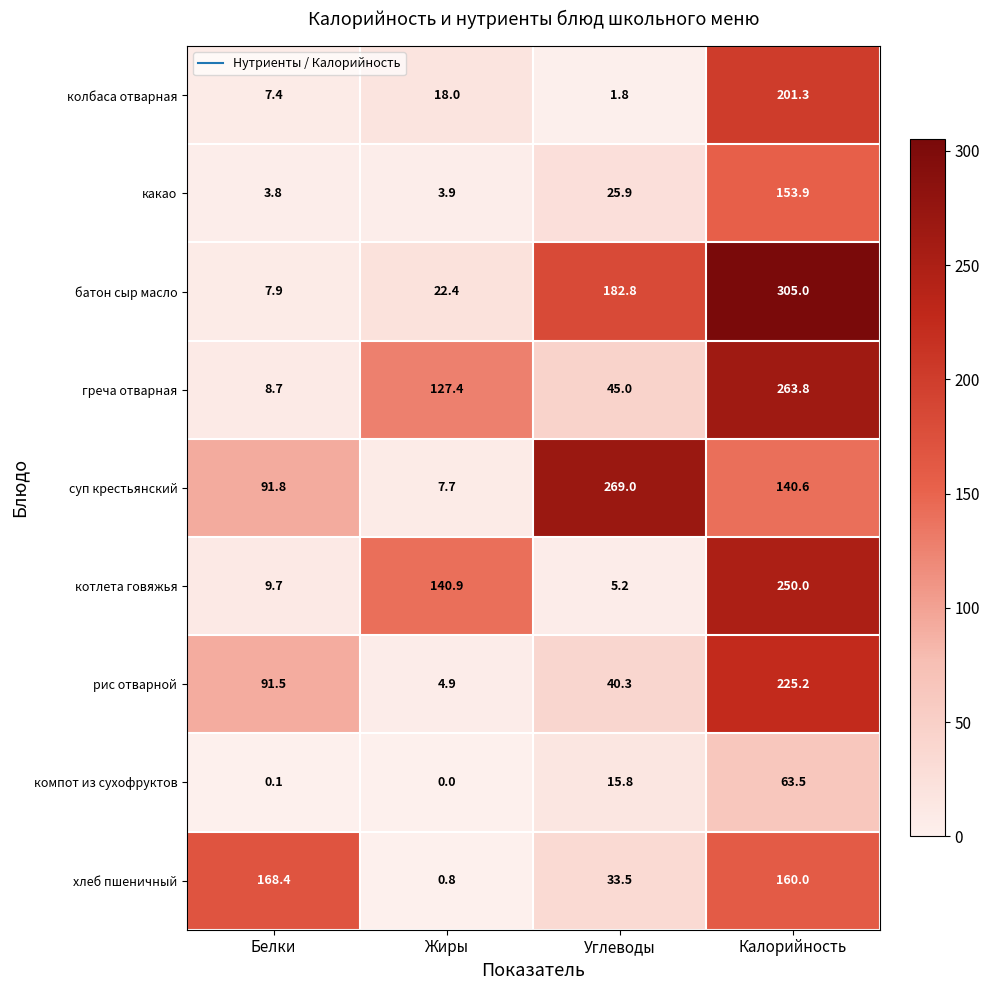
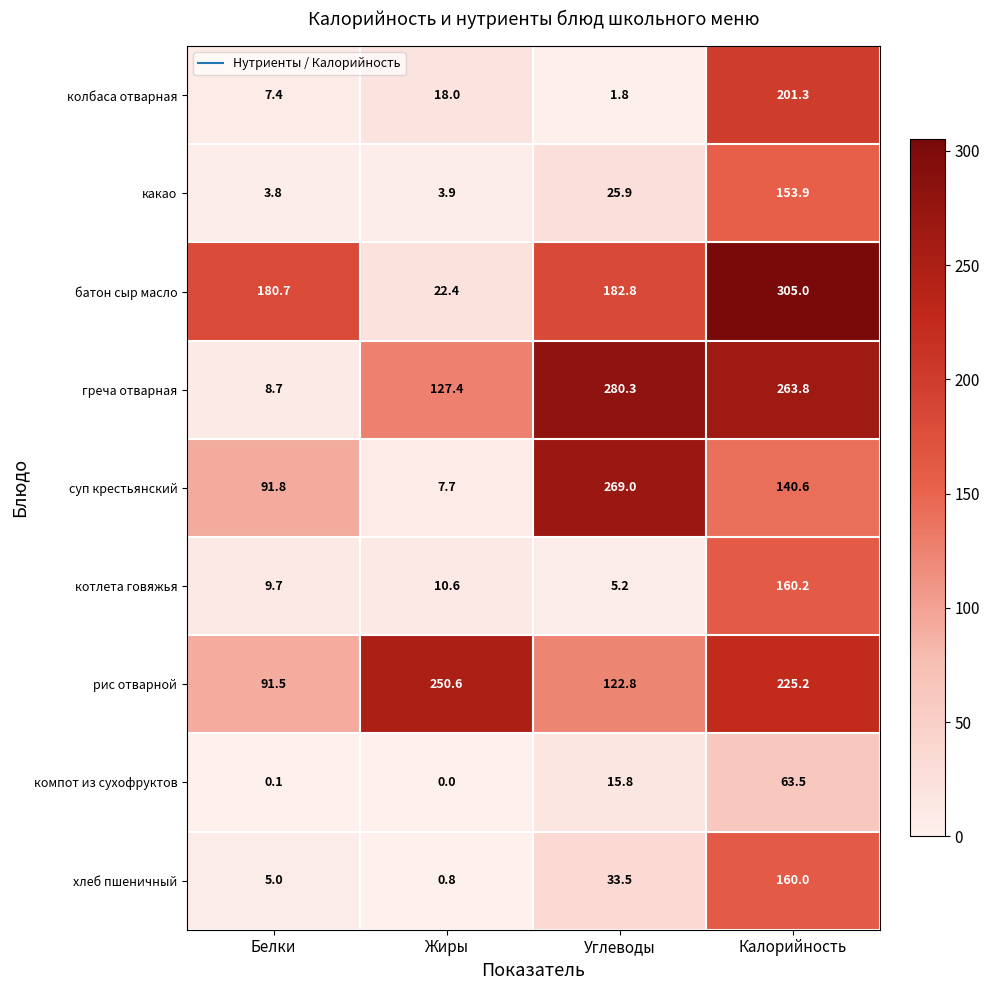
батон сыр масло, Белки: 7.9 -> 180.7
греча отварная, Углеводы: 45.0 -> 280.3
котлета говяжья, Жиры: 140.9 -> 10.6
котлета говяжья, Калорийность: 250.0 -> 160.2
рис отварной, Жиры: 4.9 -> 250.6
рис отварной, Углеводы: 40.3 -> 122.8
хлеб пшеничный, Белки: 168.4 -> 5.0
